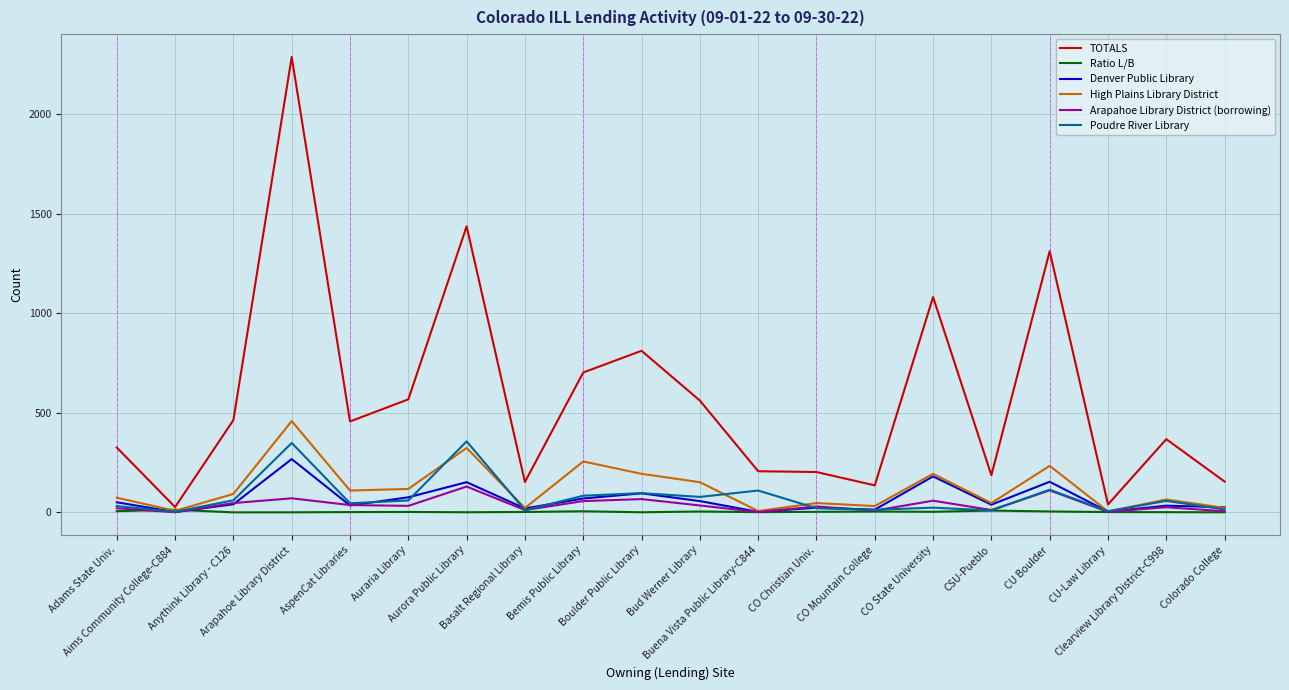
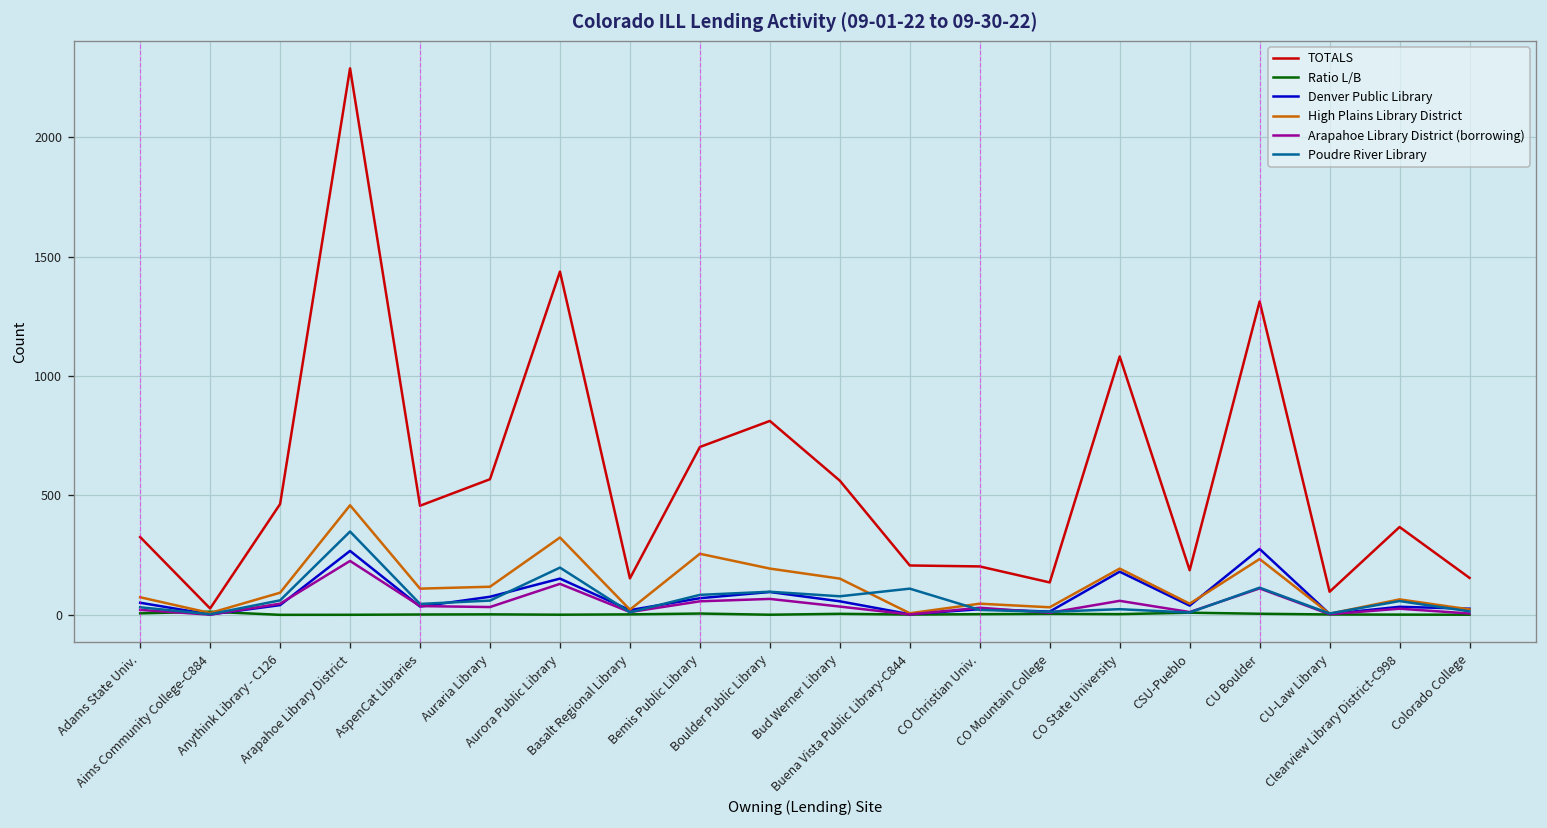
Arapahoe Library District (borrowing), Arapahoe Library District: 70 -> 230
Poudre River Library, Aurora Public Library: 360 -> 200
Denver Public Library, CU Boulder: 150 -> 280
TOTALS, CU-Law Library: 40 -> 100
